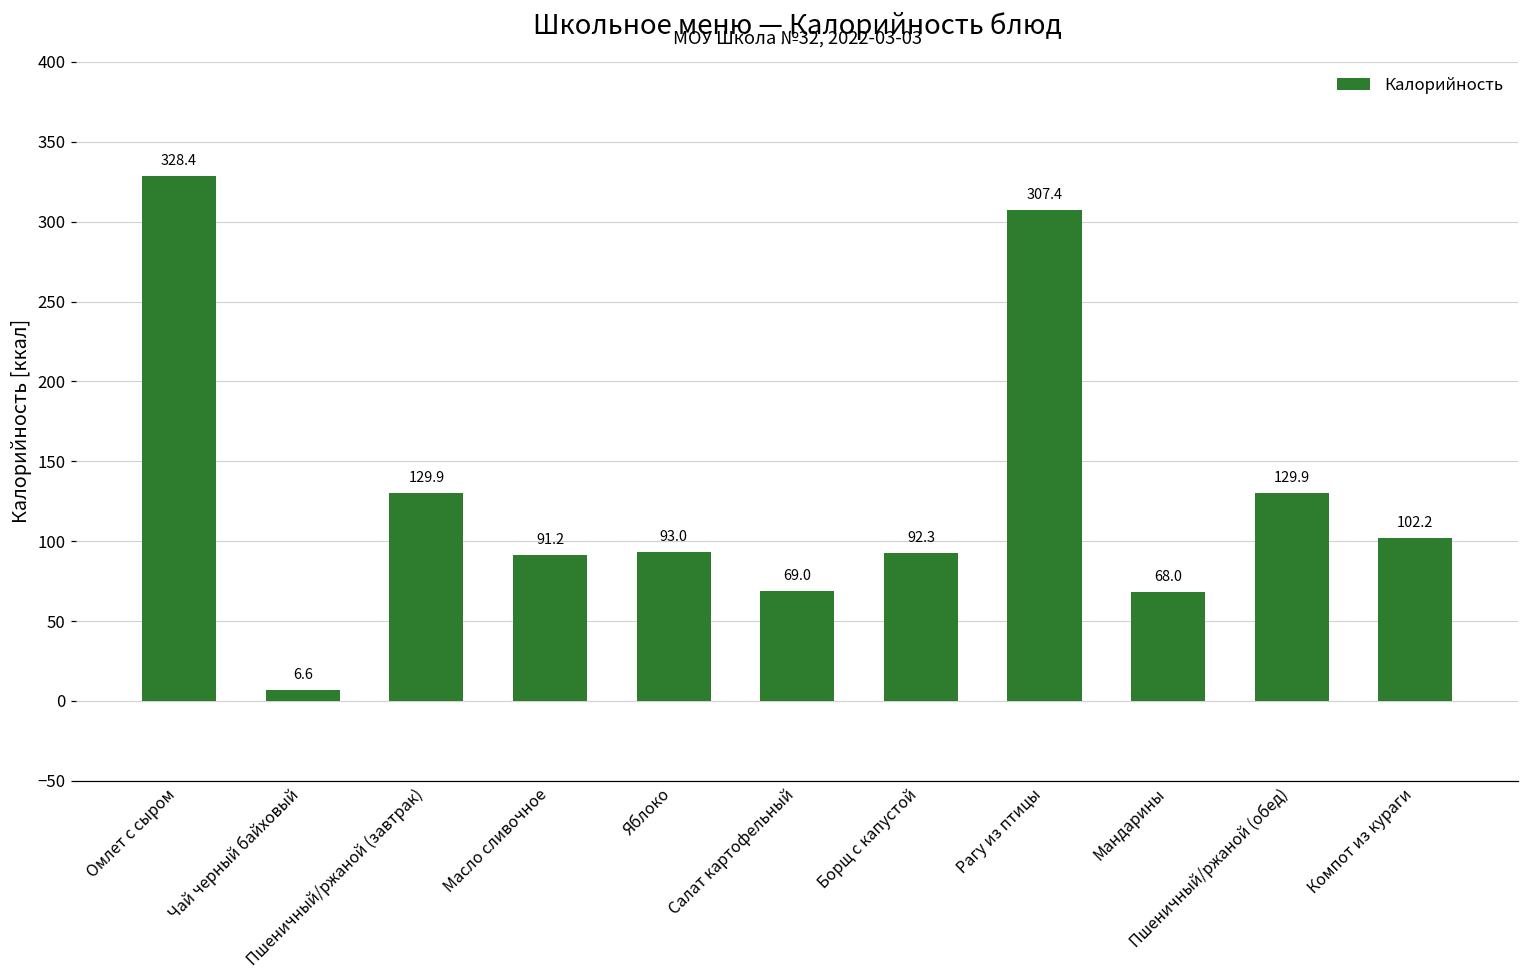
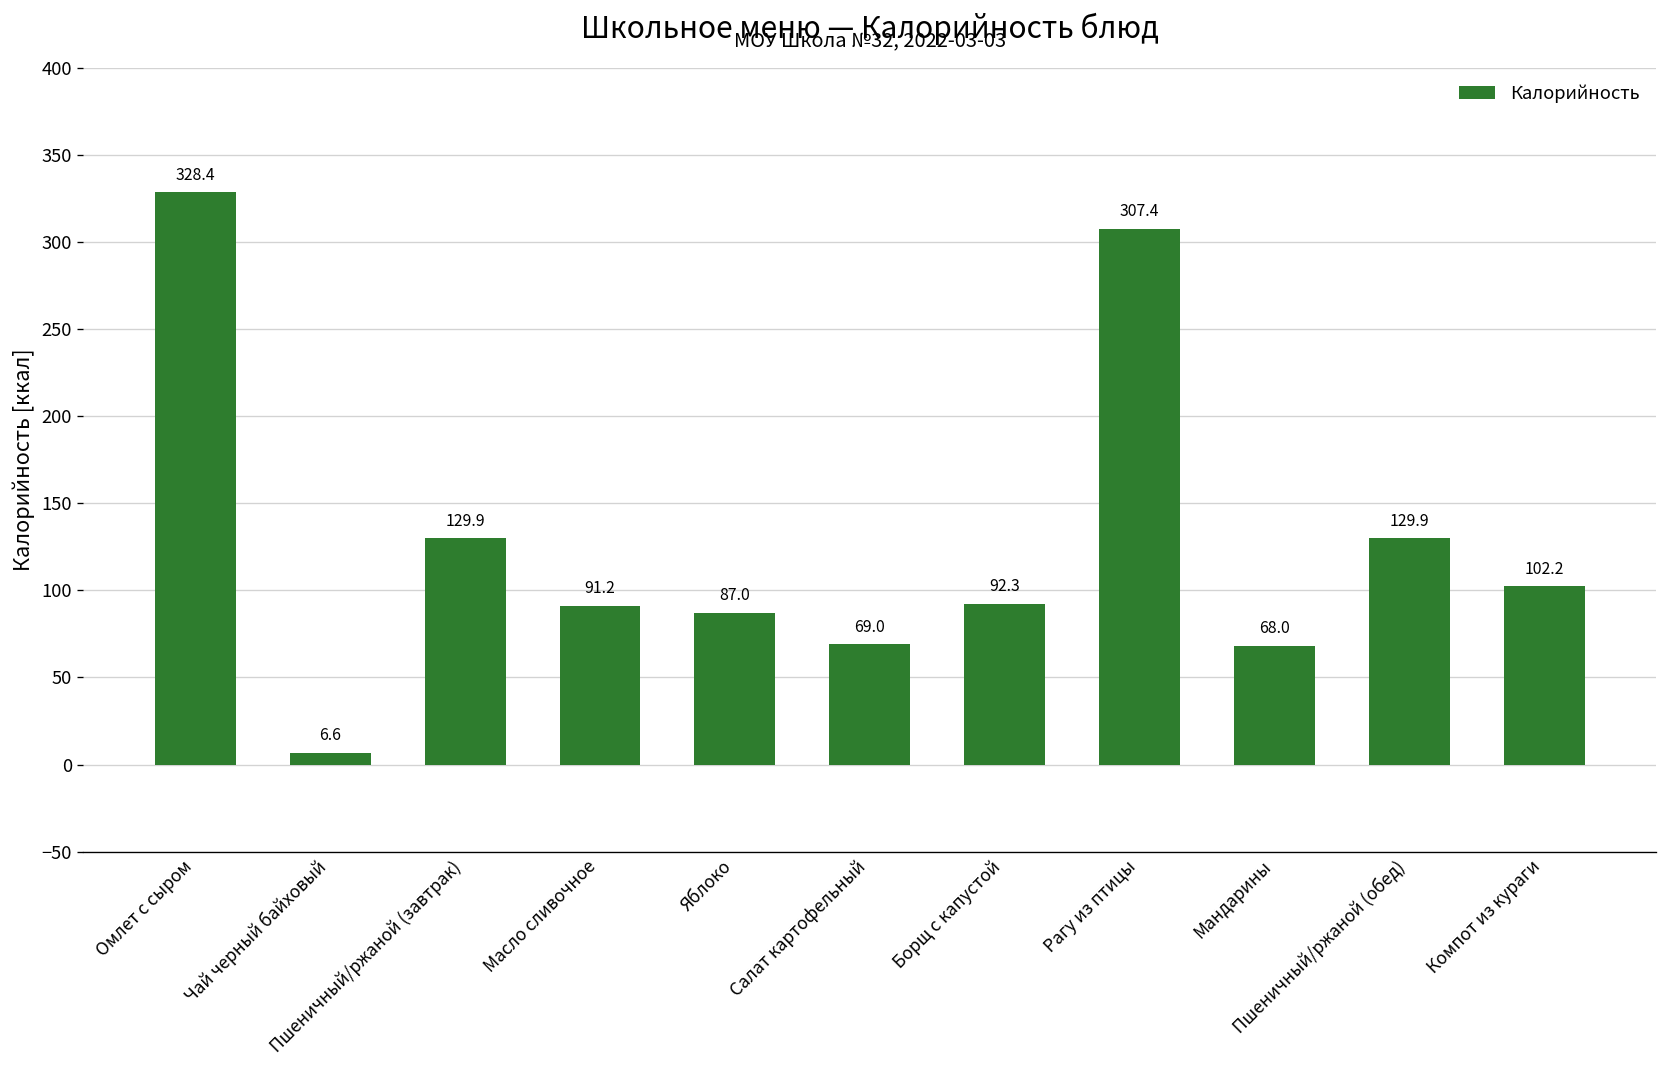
Яблоко: 93.0 -> 87.0
